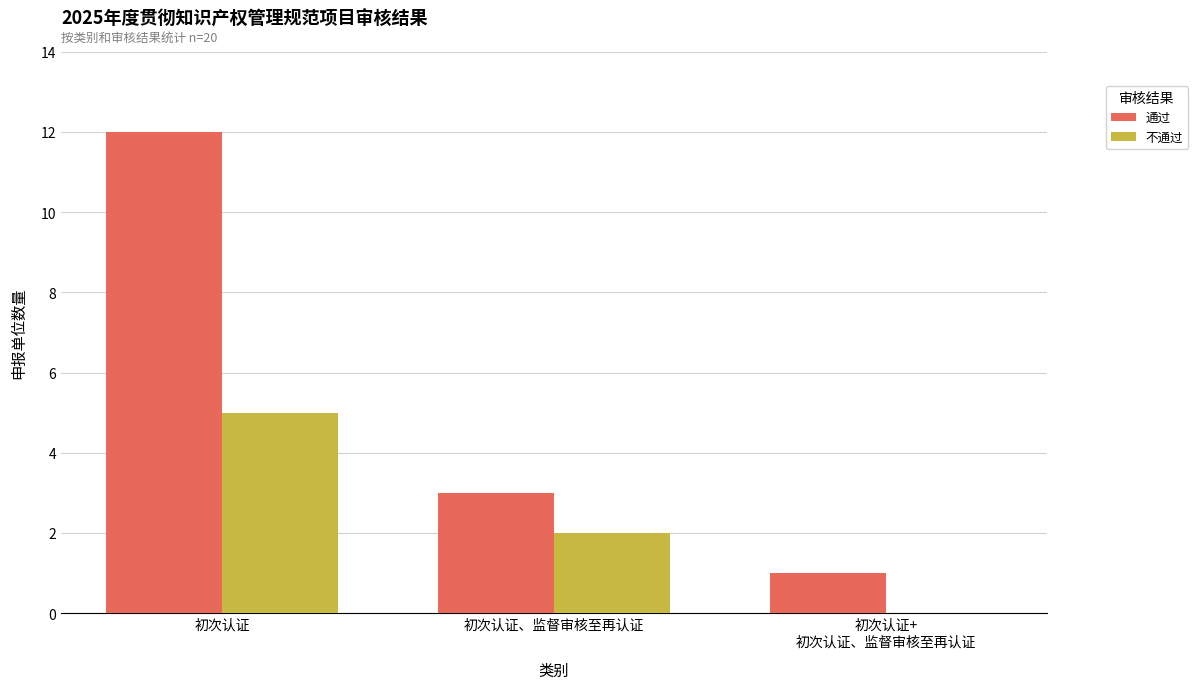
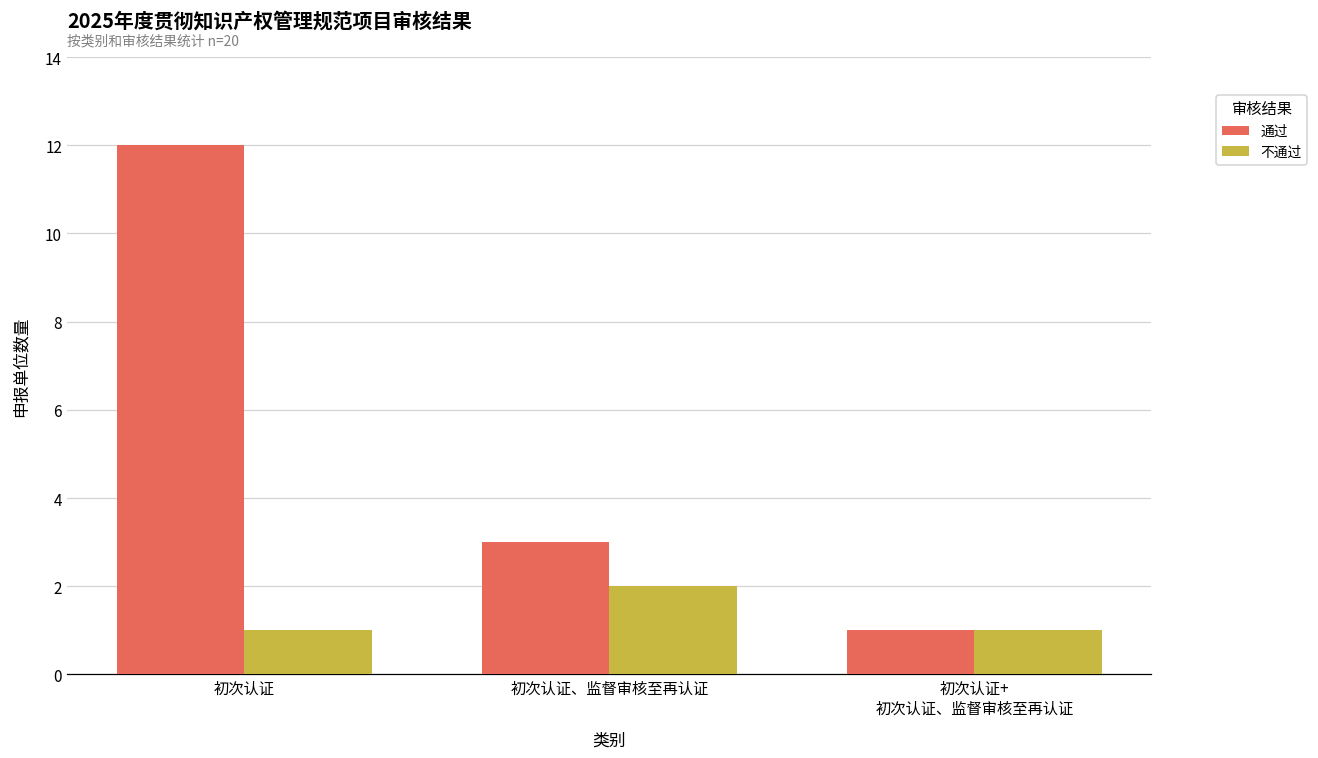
不通过, 初次认证: 5 -> 1
不通过, 初次认证+ 初次认证、监督审核至再认证: 0 -> 1
